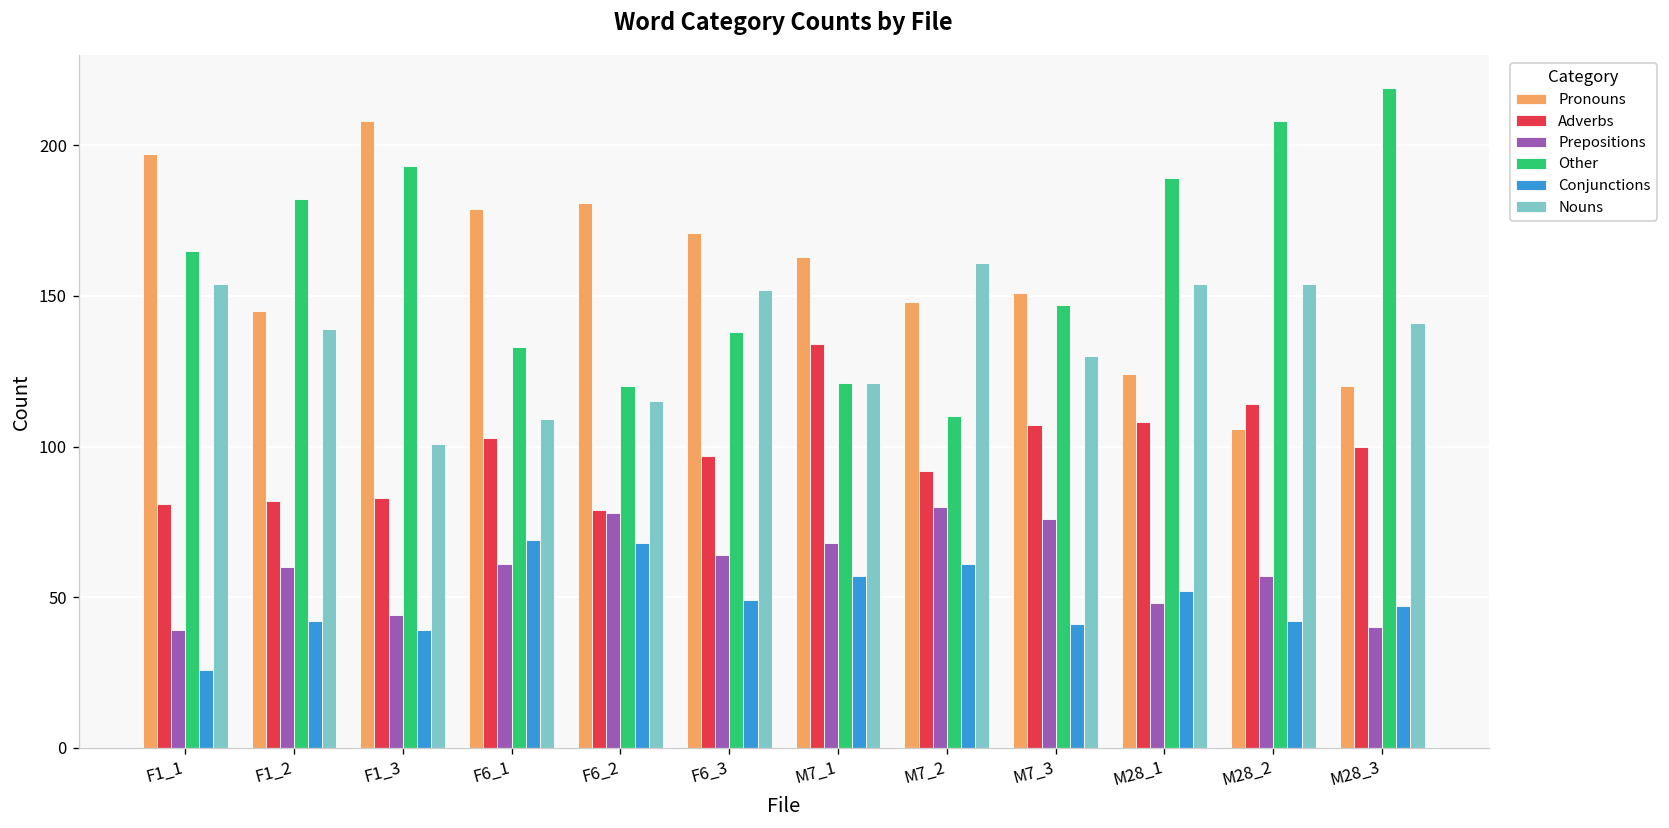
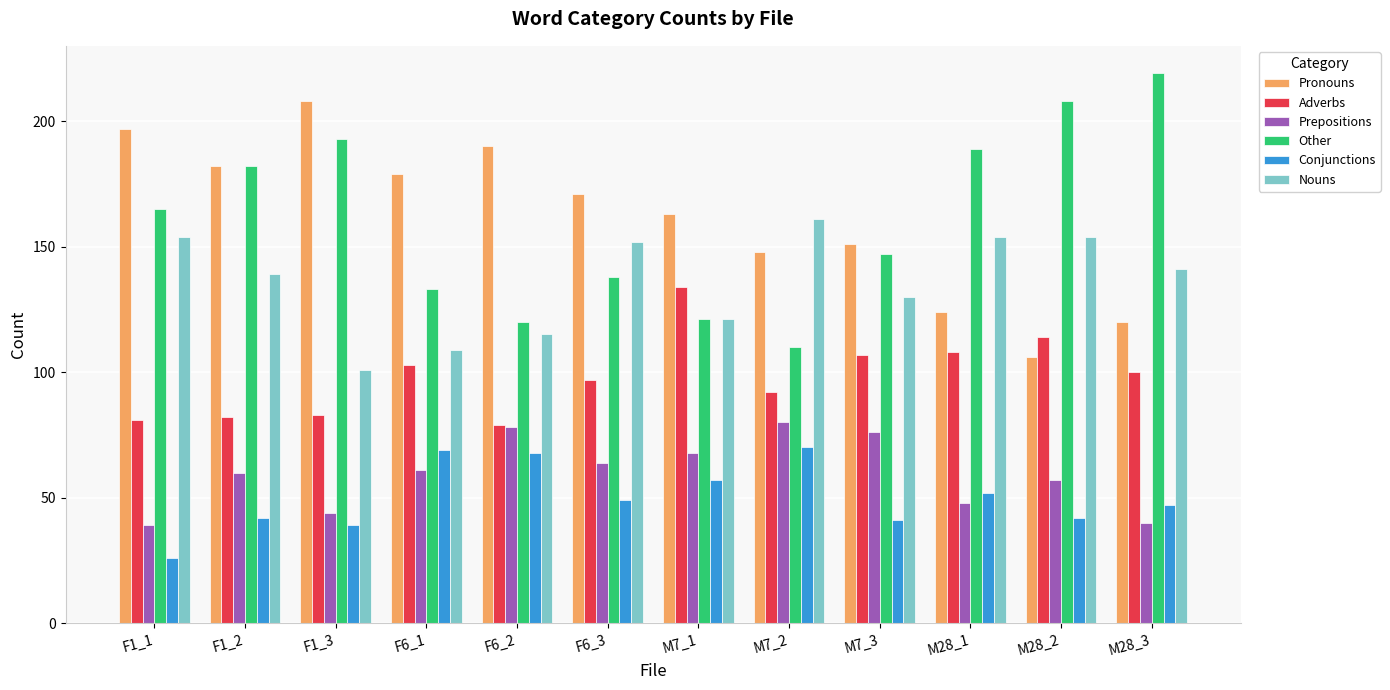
Pronouns, F1_2: 145 -> 182
Pronouns, F6_2: 181 -> 190
Conjunctions, M7_2: 61 -> 70
